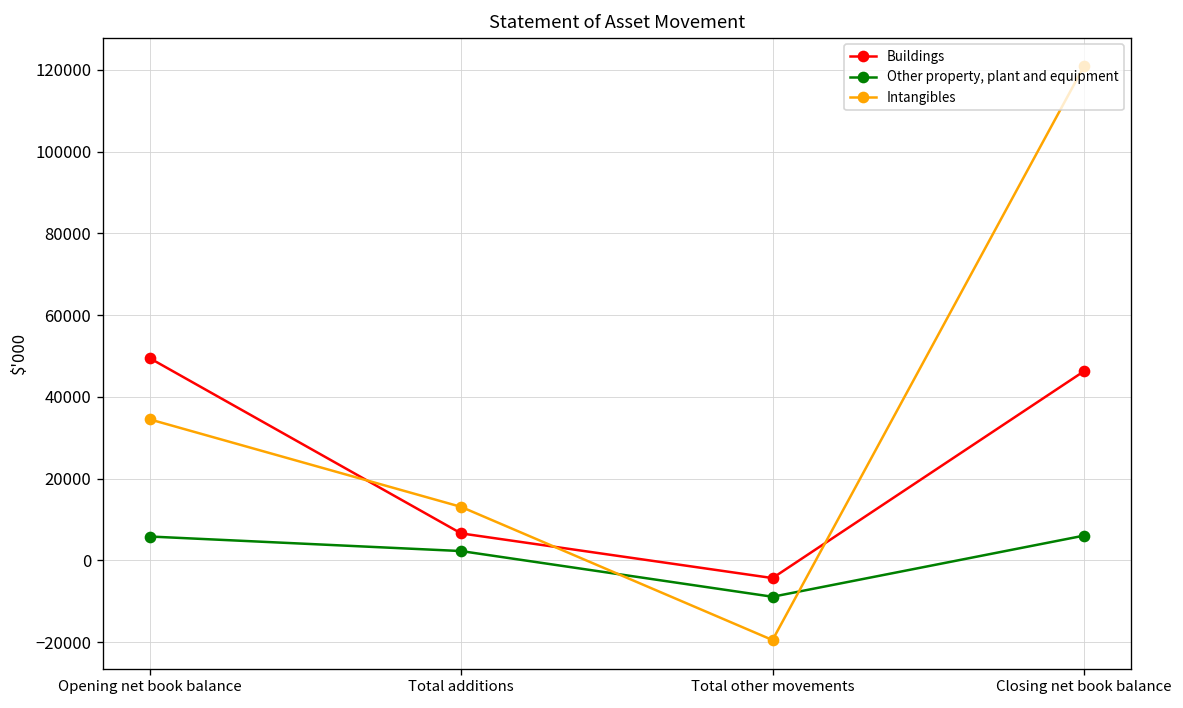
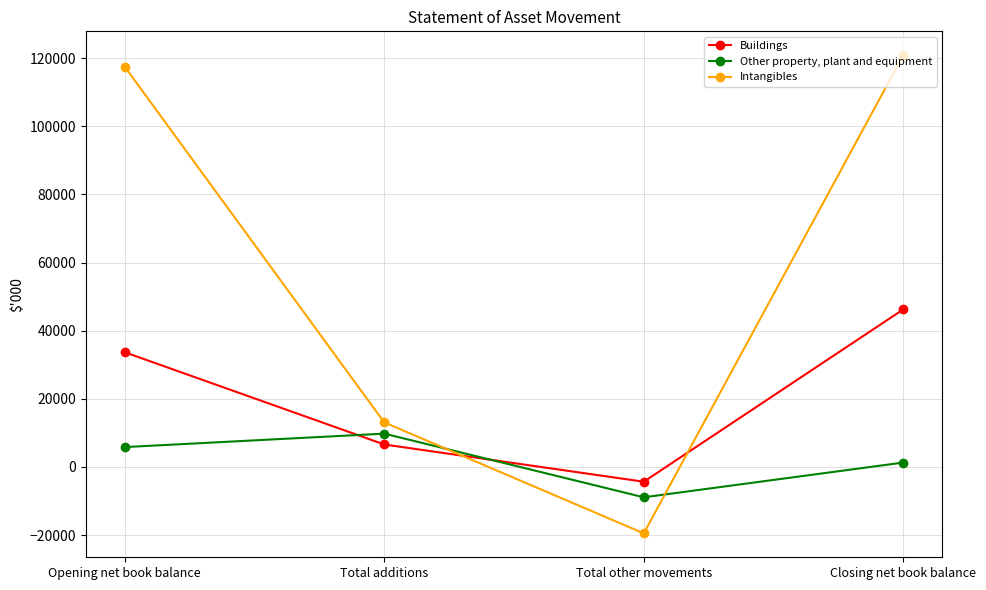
Buildings, Opening net book balance: 49000 -> 34000
Intangibles, Opening net book balance: 34000 -> 117000
Other property, plant and equipment, Total additions: 2000 -> 10000
Other property, plant and equipment, Closing net book balance: 6000 -> 1000
